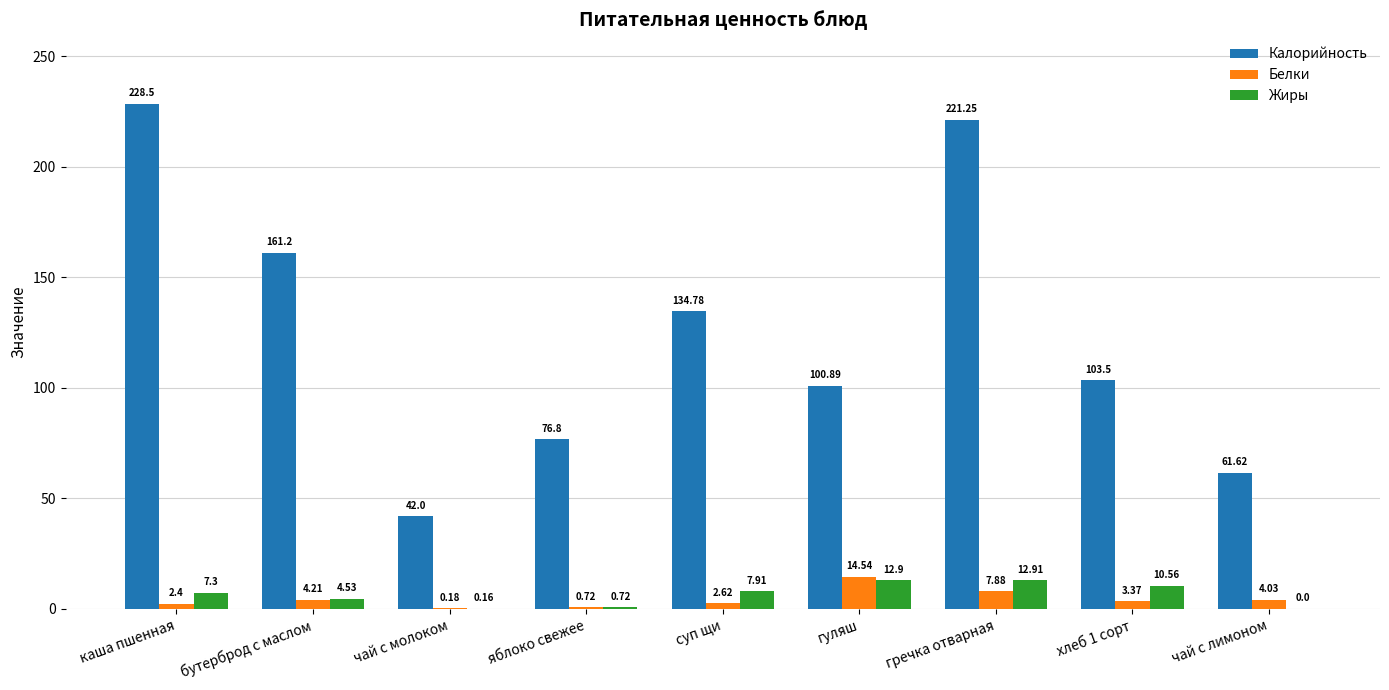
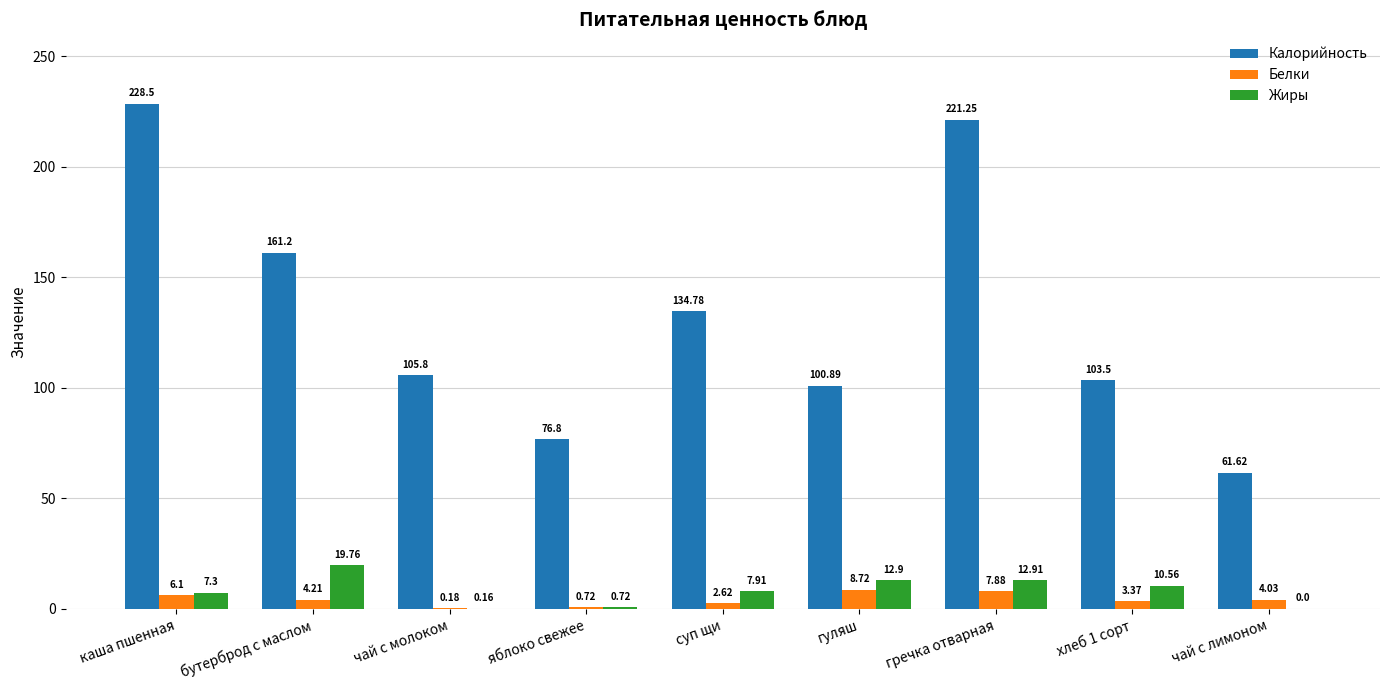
Белки, каша пшенная: 2.4 -> 6.1
Жиры, бутерброд с маслом: 4.53 -> 19.76
Калорийность, чай с молоком: 42.0 -> 105.8
Белки, гуляш: 14.54 -> 8.72
